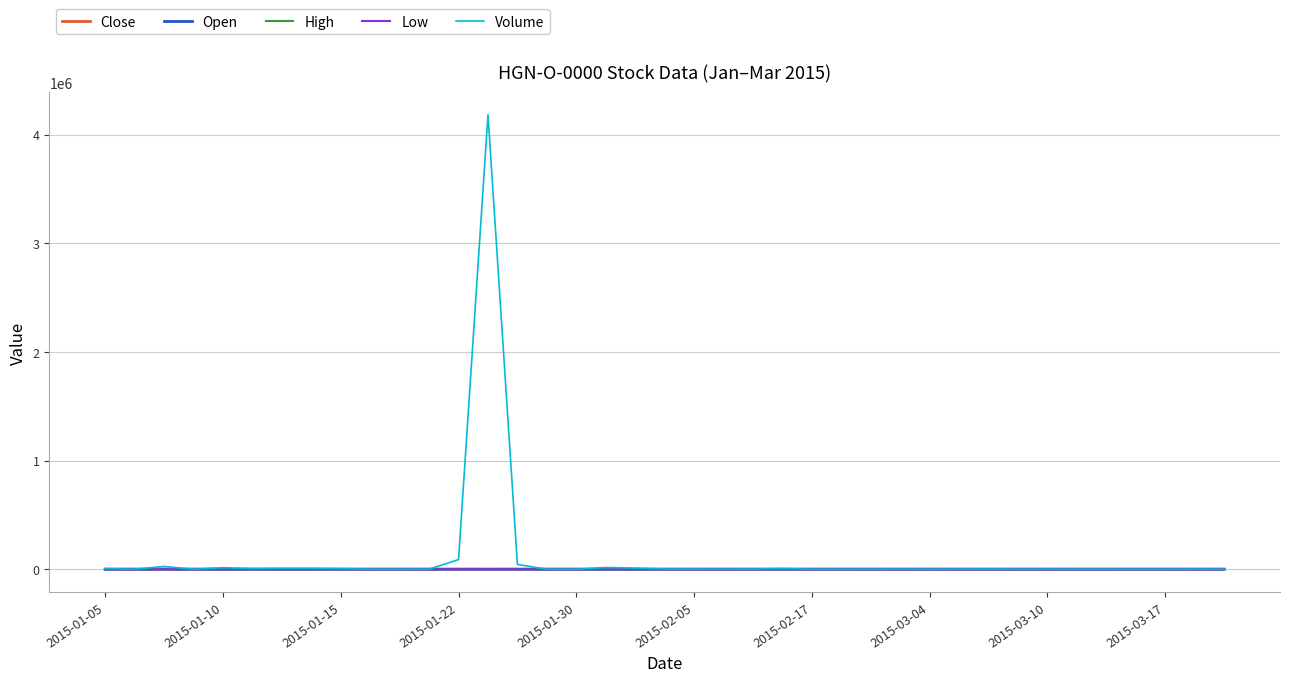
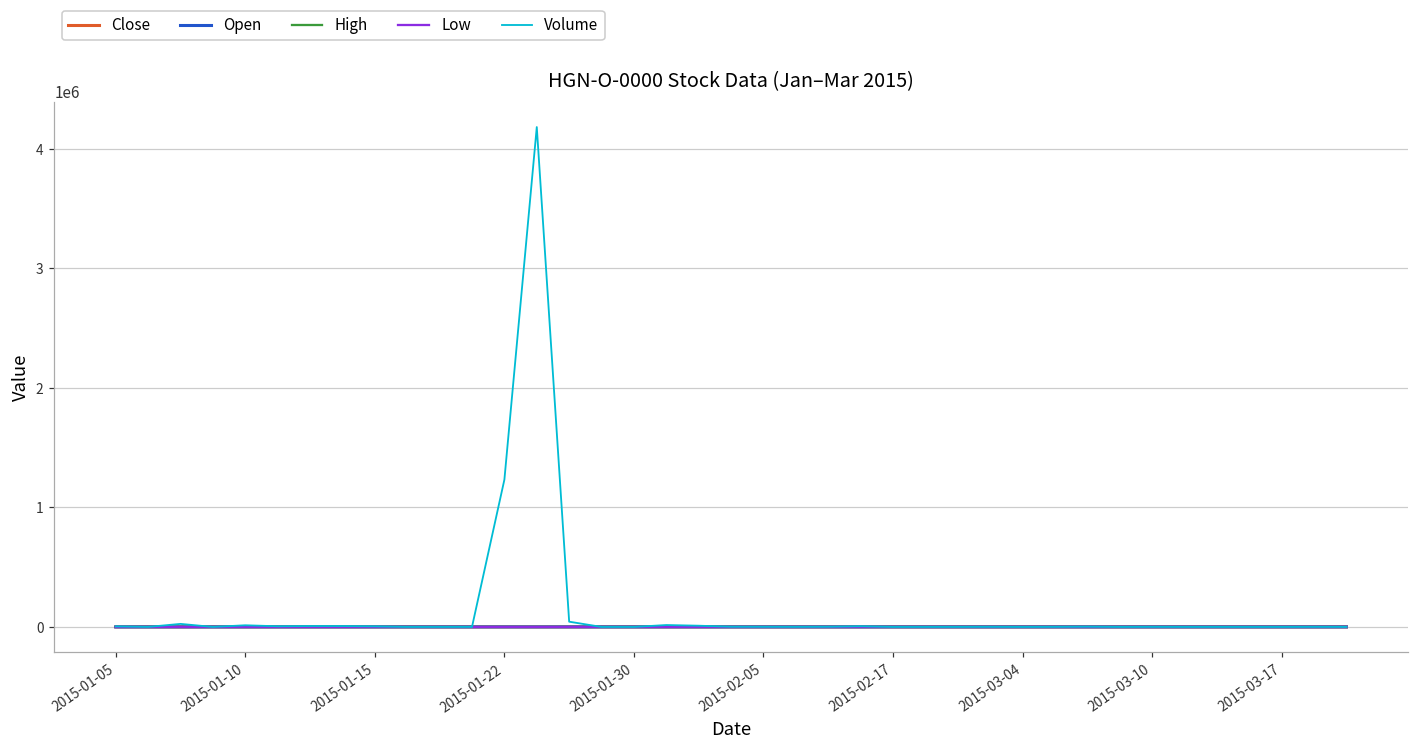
Volume, 2015-01-22: 90000 -> 1230000
